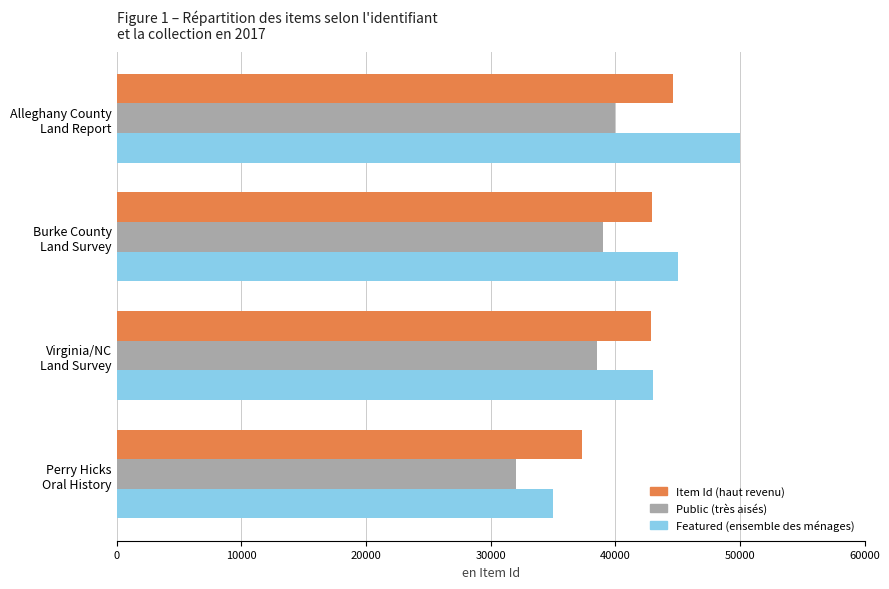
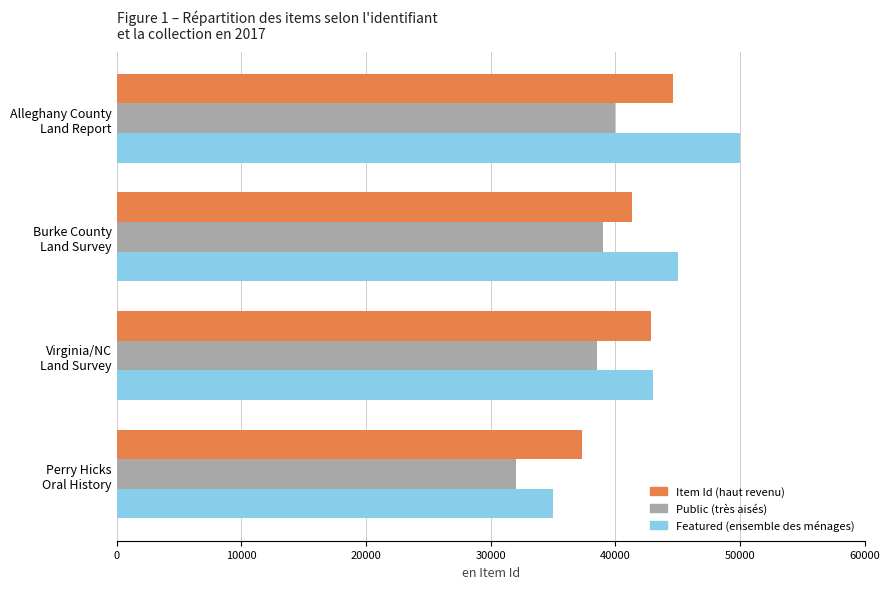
Item Id (haut revenu), Burke County Land Survey: 42900 -> 41400
